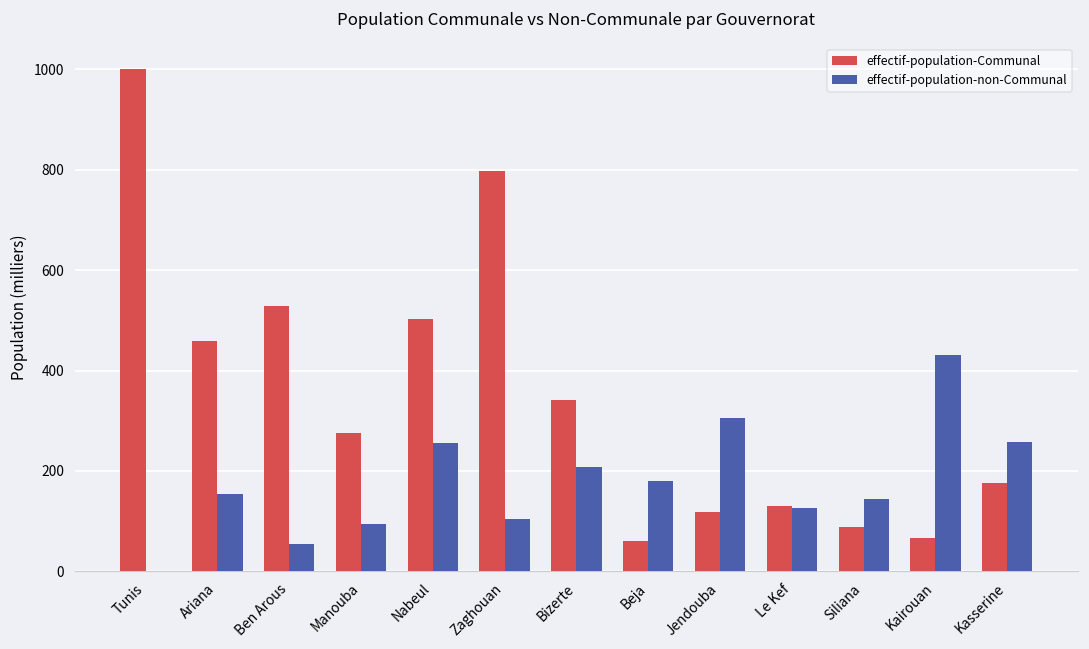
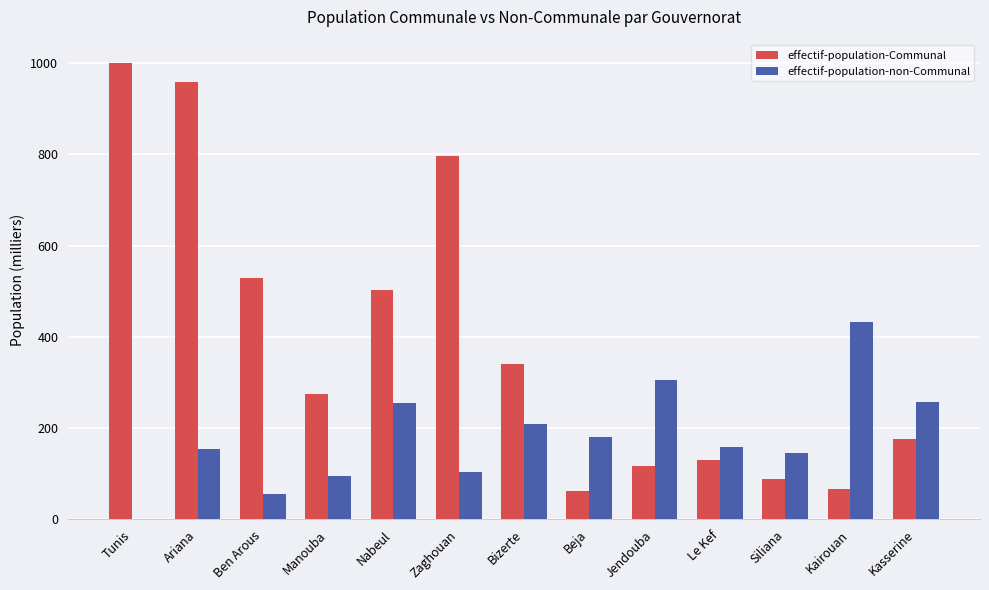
effectif-population-Communal, Ariana: 460 -> 960
effectif-population-non-Communal, Le Kef: 130 -> 160
